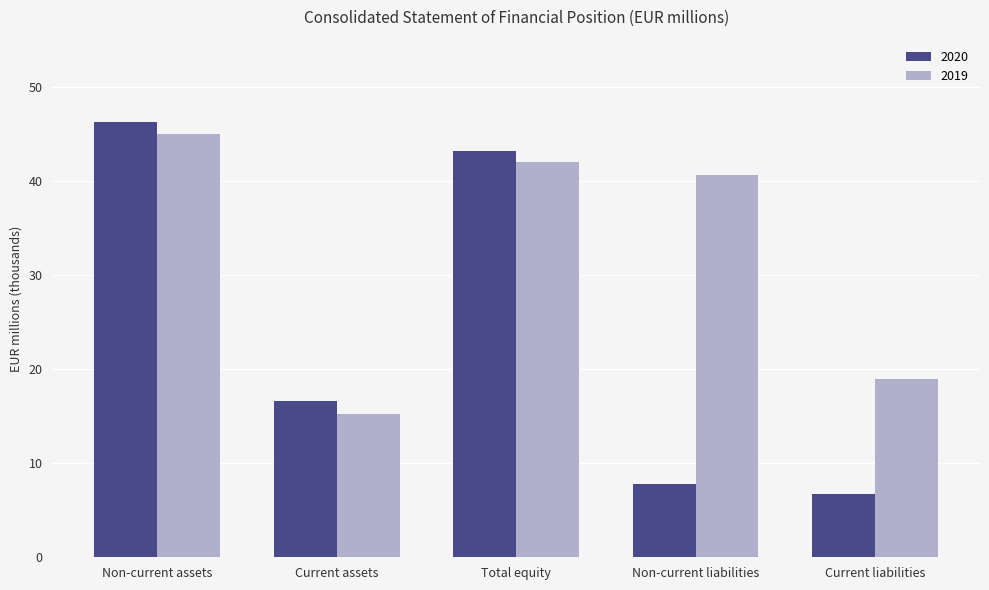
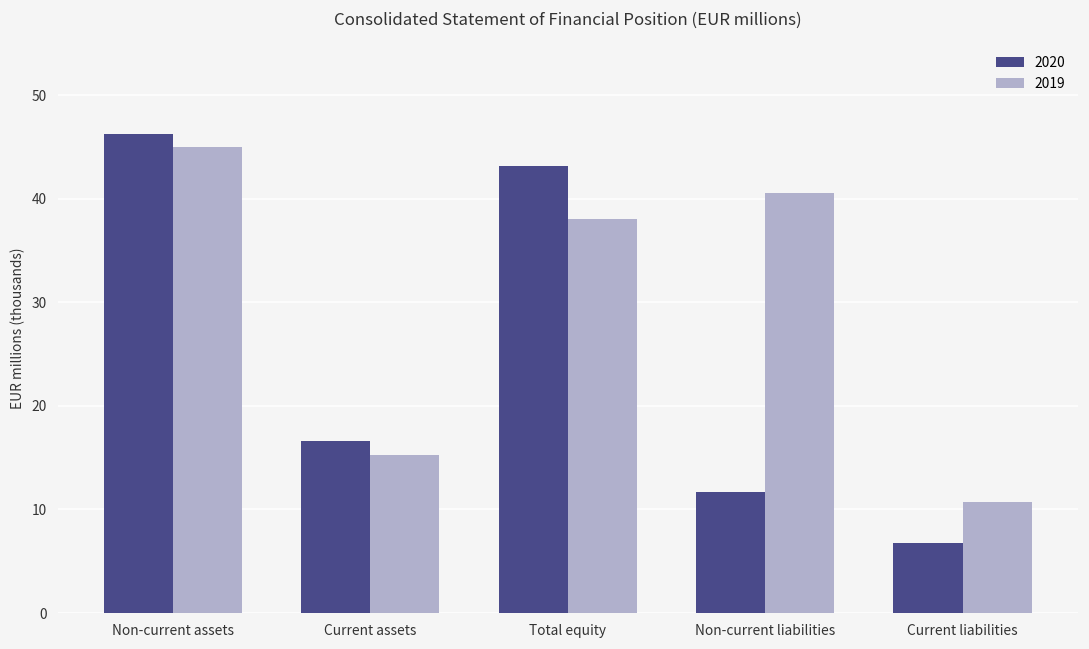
2019, Total equity: 42 -> 38
2020, Non-current liabilities: 8 -> 12
2019, Current liabilities: 19 -> 11
